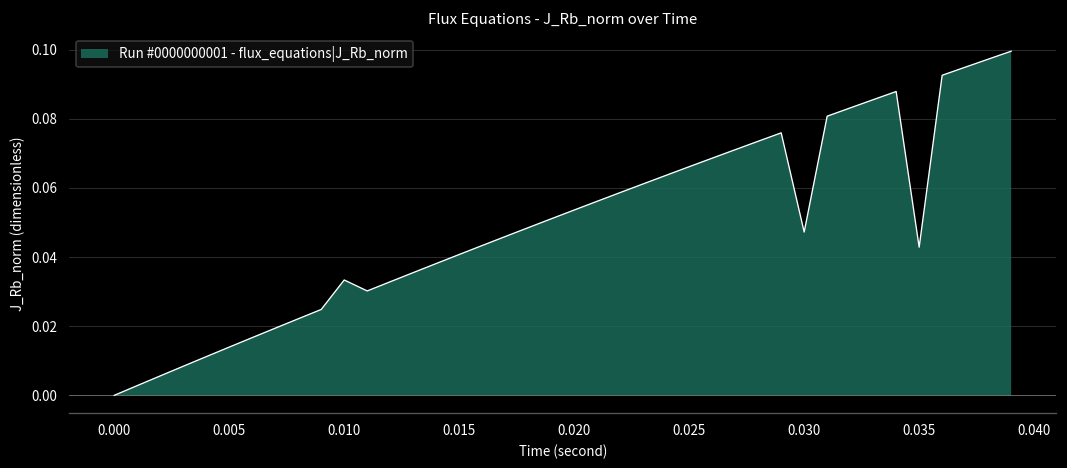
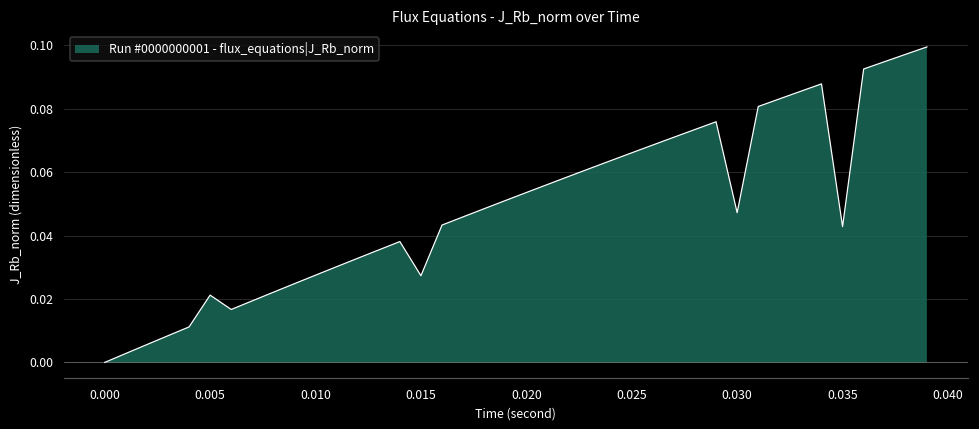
0.005: 0.014 -> 0.021
0.010: 0.033 -> 0.028
0.015: 0.041 -> 0.027
